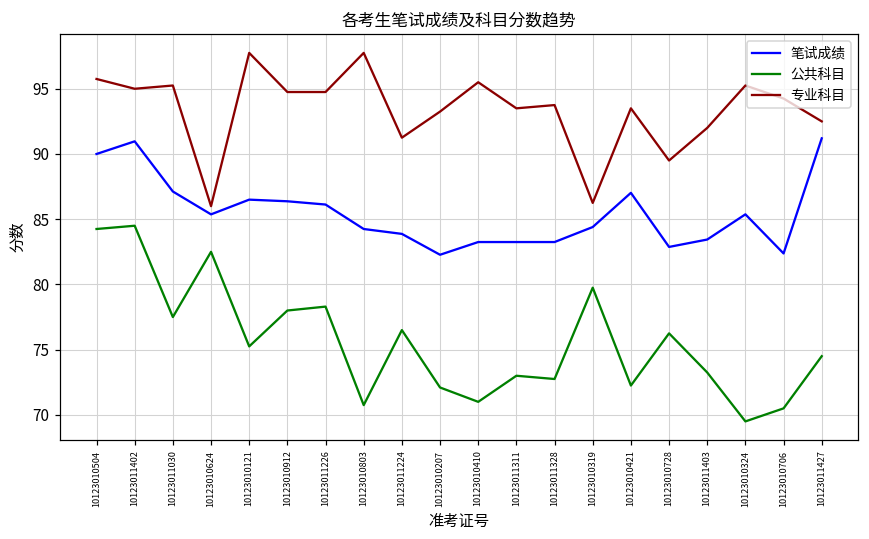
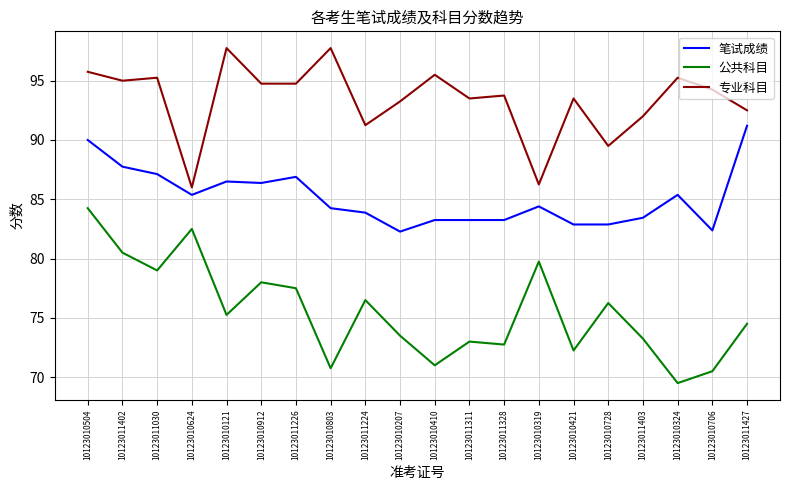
笔试成绩, 10123011402: 91.0 -> 87.8
公共科目, 10123011402: 84.5 -> 80.5
公共科目, 10123011030: 77.5 -> 79.0
笔试成绩, 10123011226: 86.1 -> 86.9
公共科目, 10123011226: 78.3 -> 77.5
公共科目, 10123010207: 72.1 -> 73.5
笔试成绩, 10123010421: 87.0 -> 82.9
